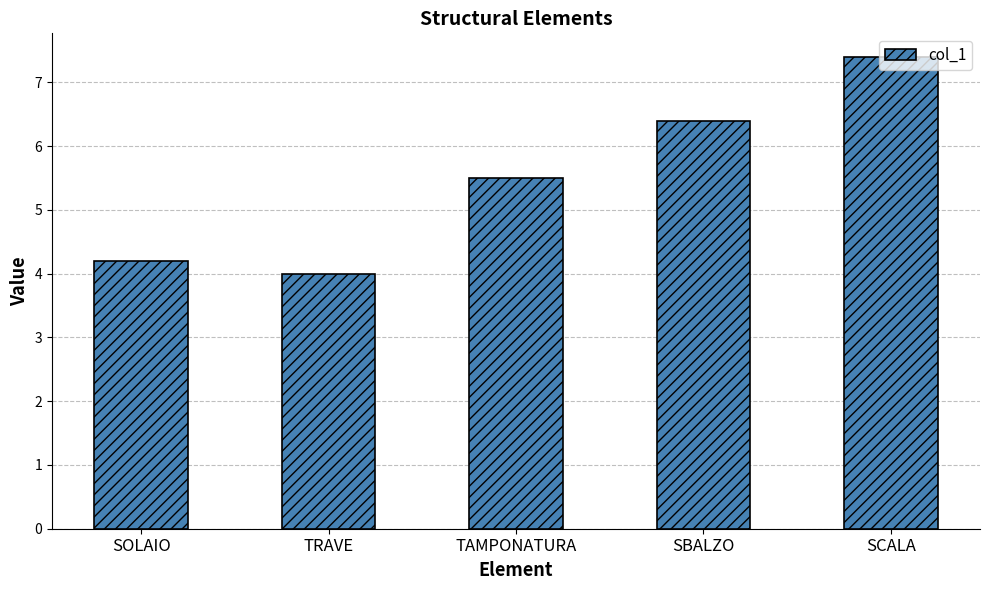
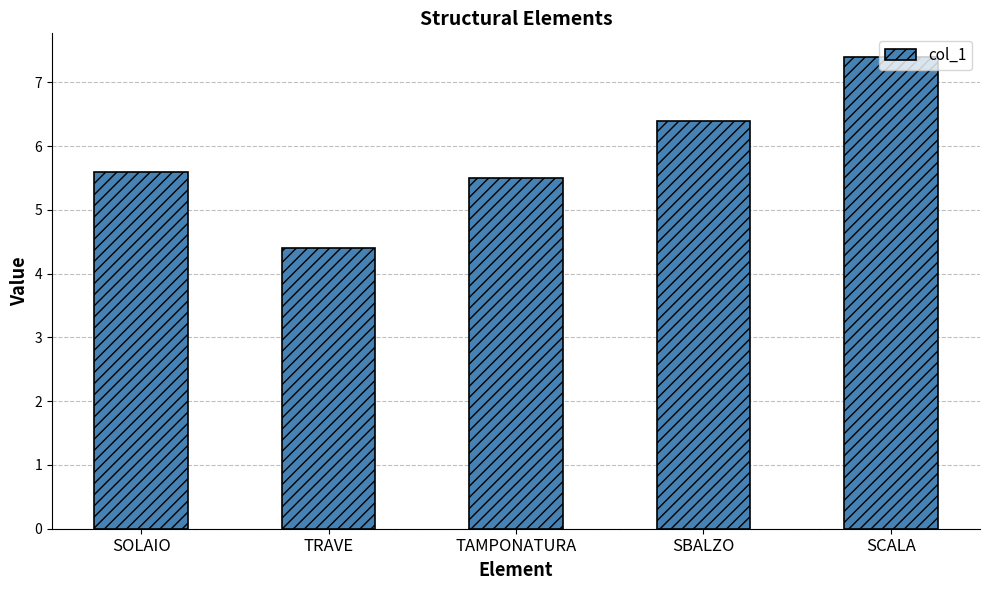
SOLAIO: 4.2 -> 5.6
TRAVE: 4.0 -> 4.4
